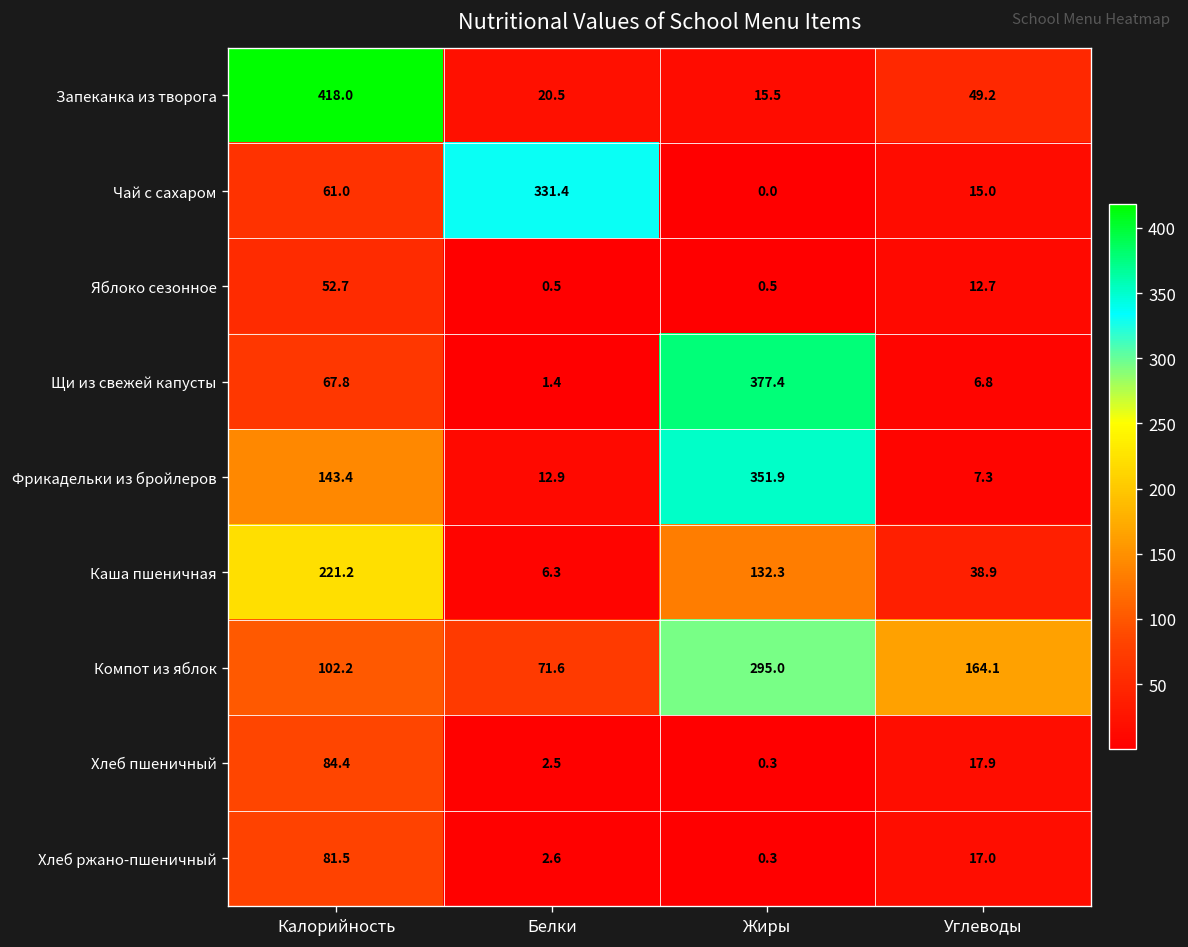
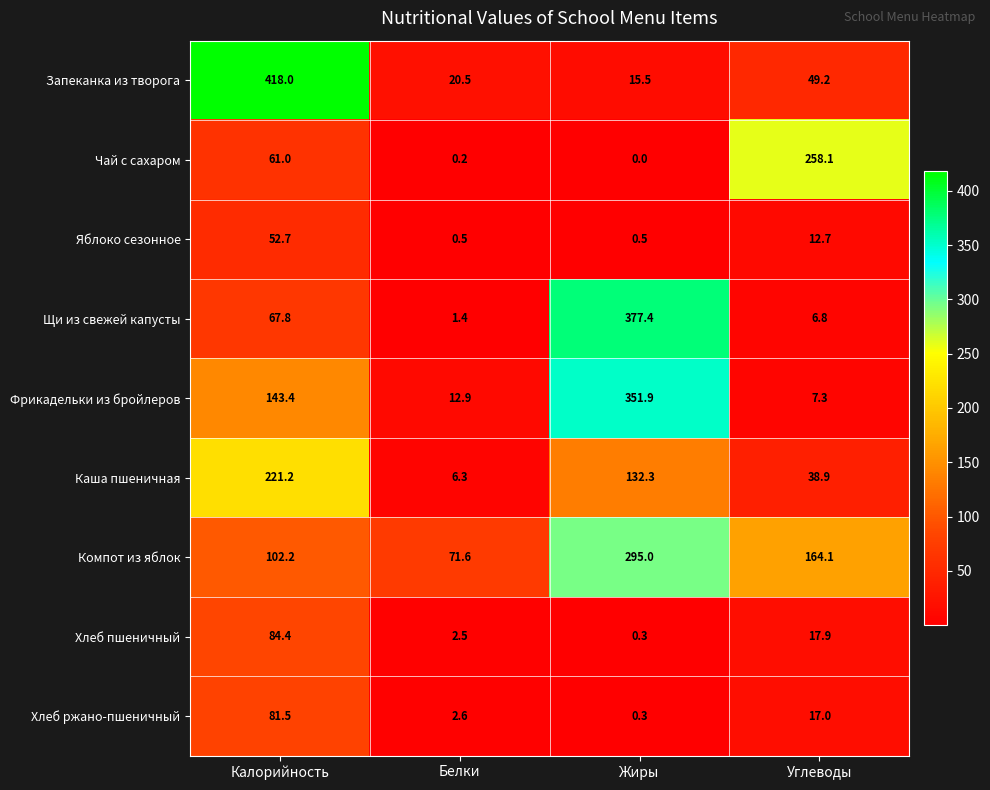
Чай с сахаром, Белки: 331.4 -> 0.2
Чай с сахаром, Углеводы: 15.0 -> 258.1
